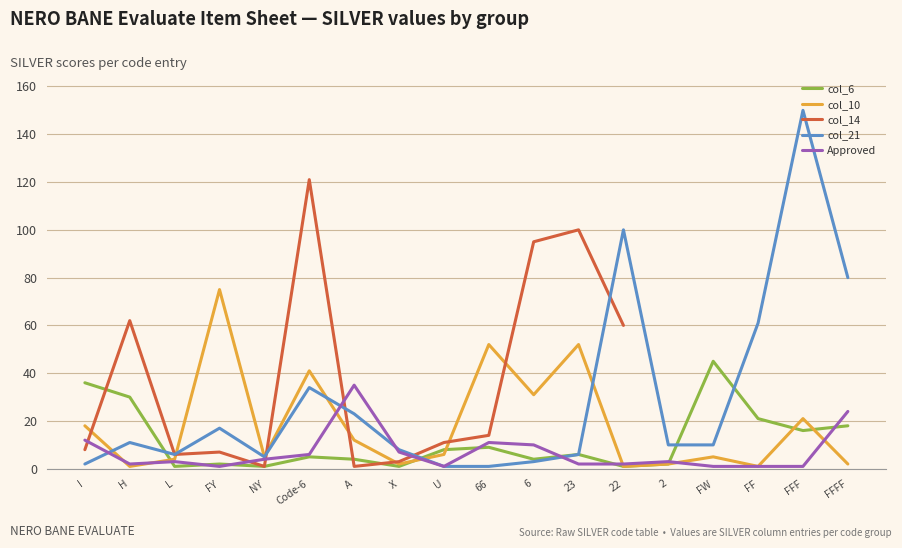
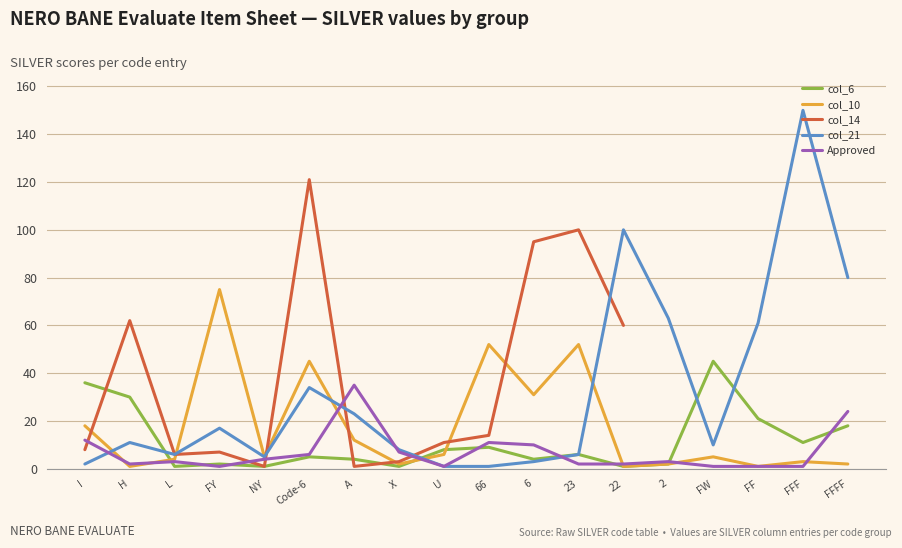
col_10, Code-6: 41 -> 45
col_21, 2: 10 -> 63
col_6, FFF: 16 -> 11
col_10, FFF: 21 -> 3
